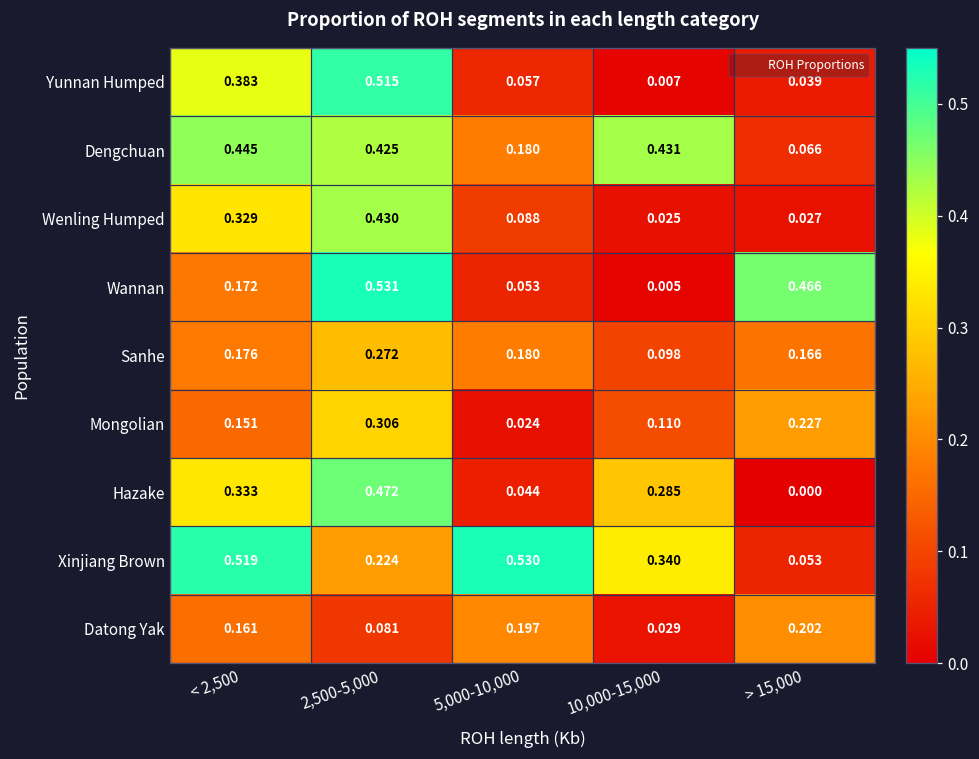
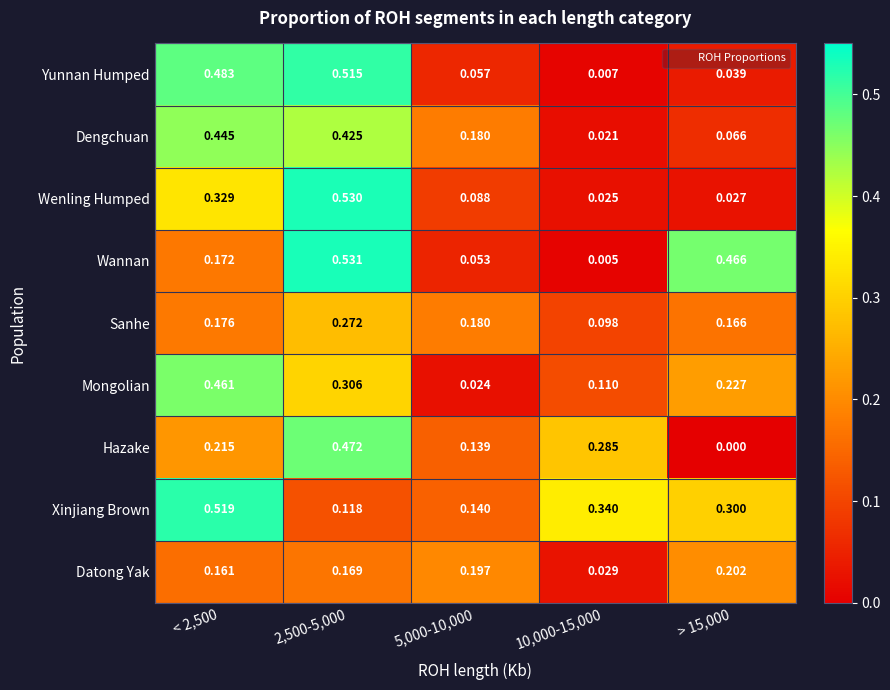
Yunnan Humped, < 2,500: 0.383 -> 0.483
Dengchuan, 10,000-15,000: 0.431 -> 0.021
Wenling Humped, 2,500-5,000: 0.430 -> 0.530
Mongolian, < 2,500: 0.151 -> 0.461
Hazake, < 2,500: 0.333 -> 0.215
Hazake, 5,000-10,000: 0.044 -> 0.139
Xinjiang Brown, 2,500-5,000: 0.224 -> 0.118
Xinjiang Brown, 5,000-10,000: 0.530 -> 0.140
Xinjiang Brown, > 15,000: 0.053 -> 0.300
Datong Yak, 2,500-5,000: 0.081 -> 0.169
